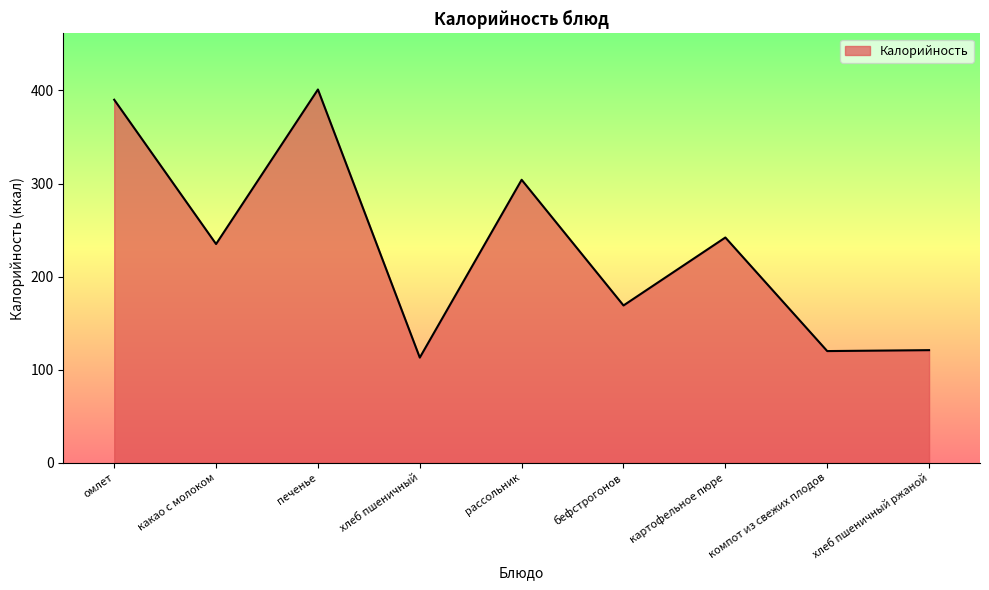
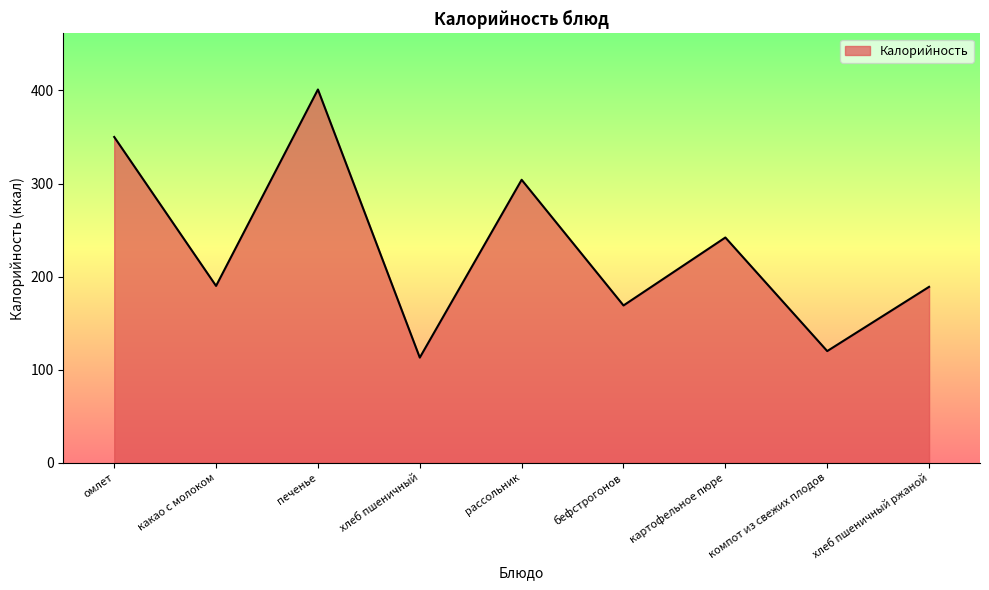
омлет: 390 -> 350
какао с молоком: 240 -> 190
хлеб пшеничный ржаной: 120 -> 190
